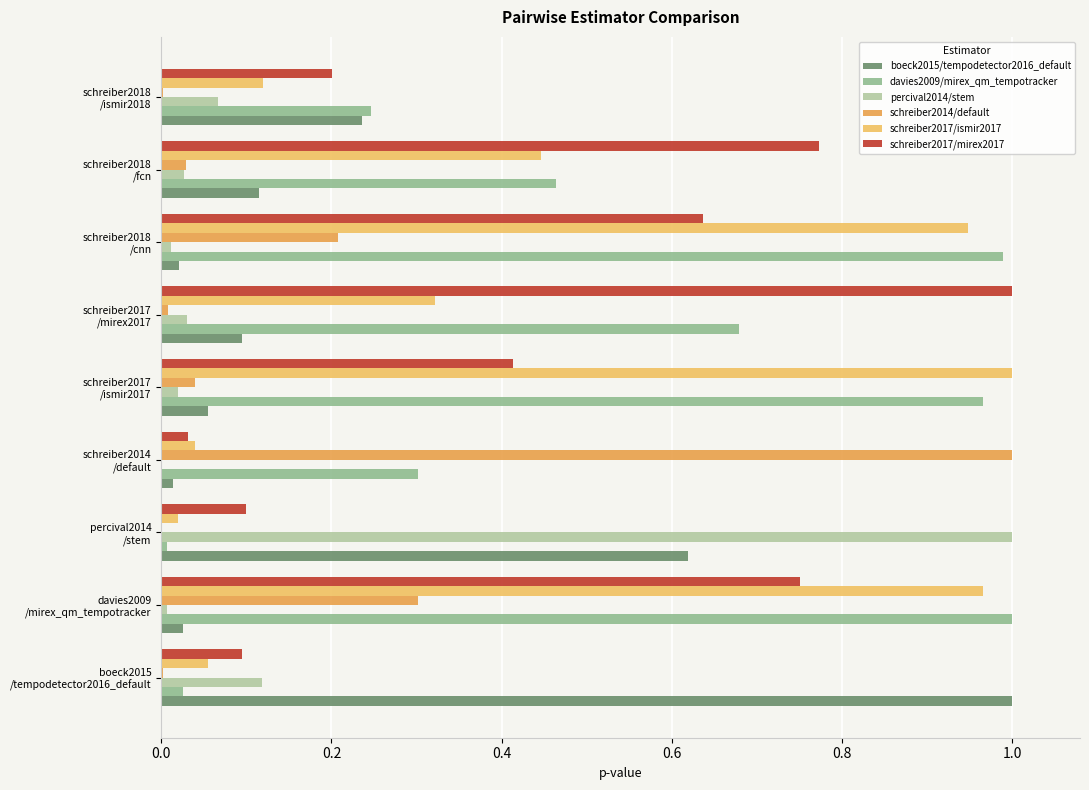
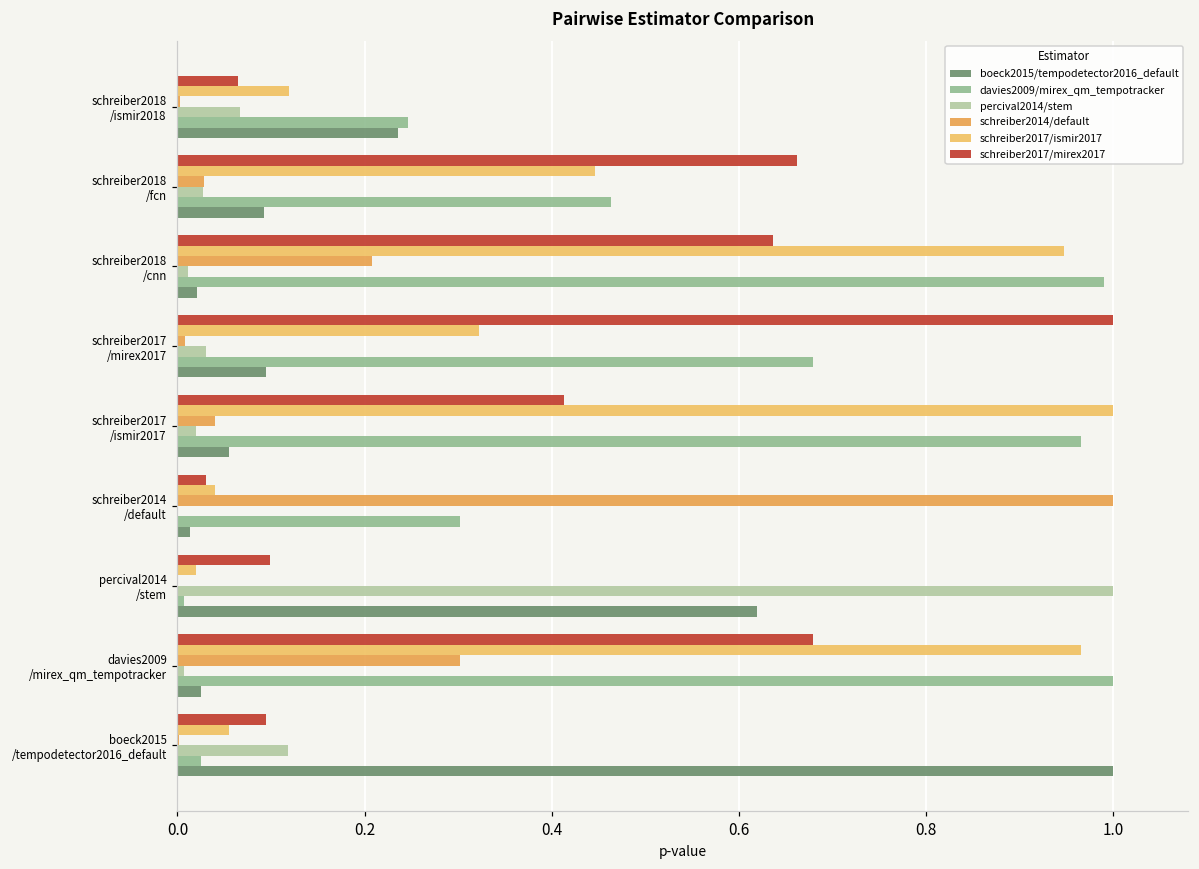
schreiber2017/mirex2017, schreiber2018 /ismir2018: 0.20 -> 0.06
schreiber2017/mirex2017, schreiber2018 /fcn: 0.77 -> 0.66
boeck2015/tempodetector2016_default, schreiber2018 /fcn: 0.12 -> 0.09
schreiber2017/mirex2017, davies2009 /mirex_qm_tempotracker: 0.75 -> 0.68
